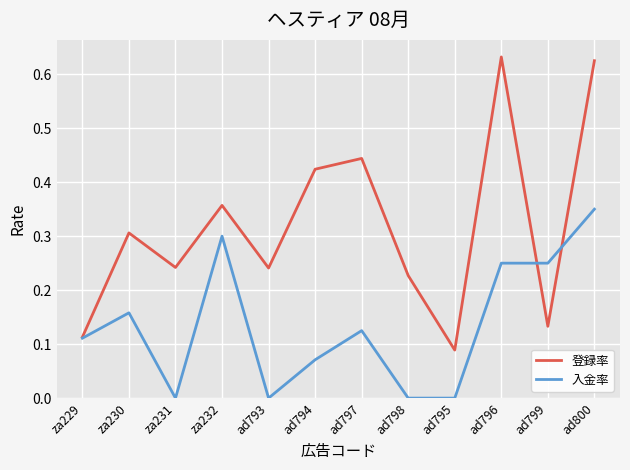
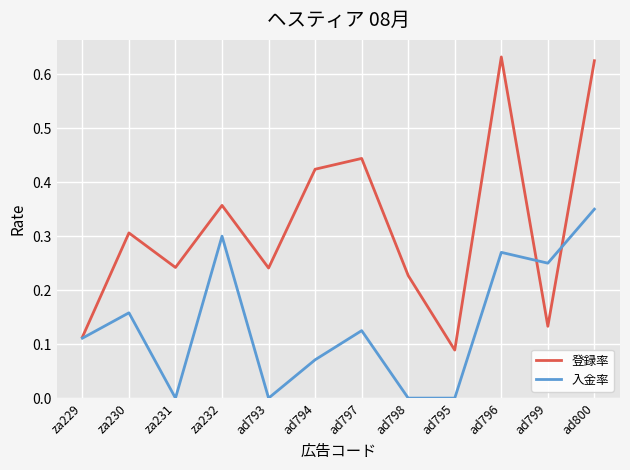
入金率, ad796: 0.25 -> 0.27
